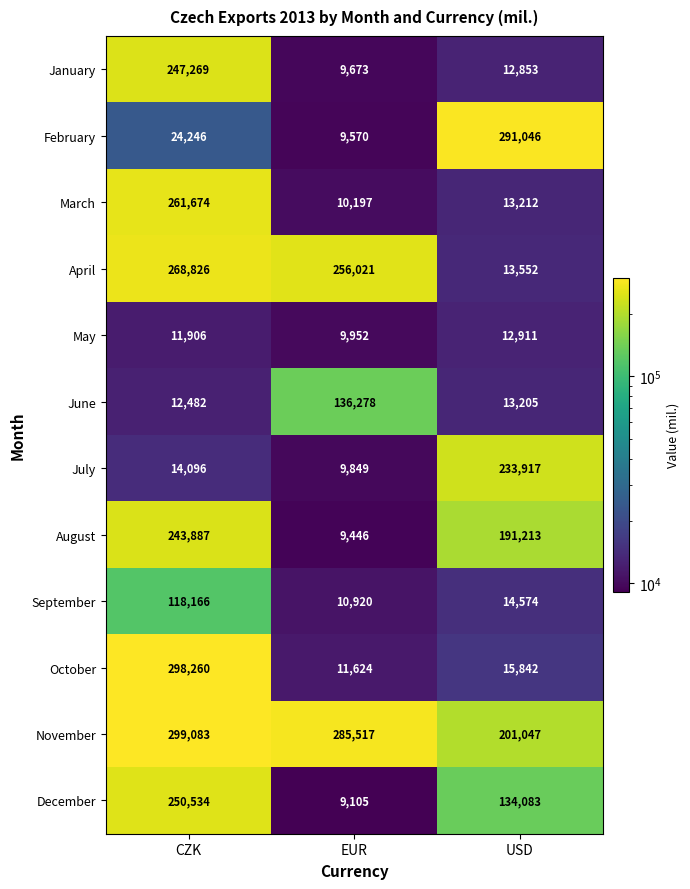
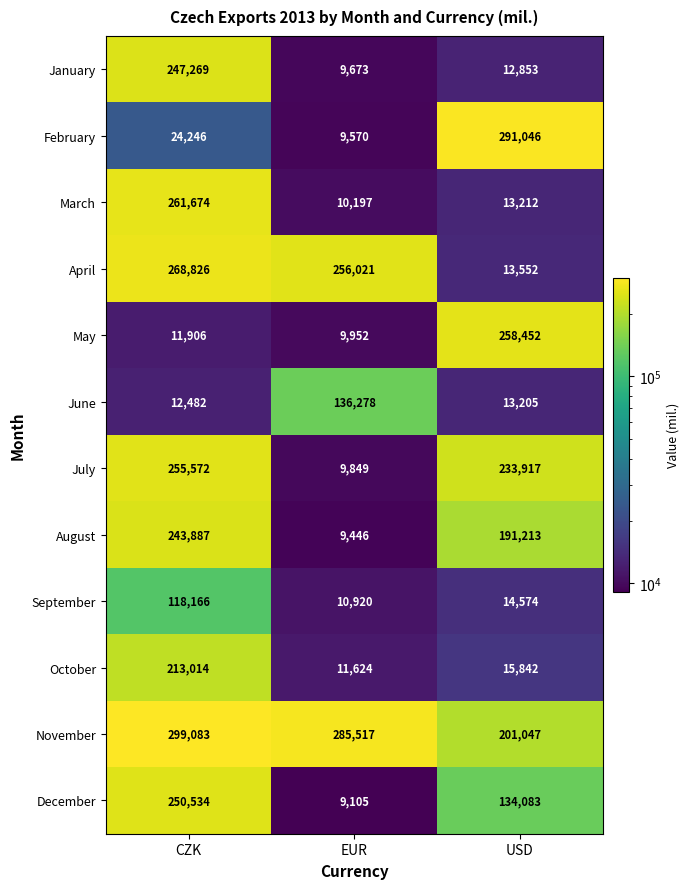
May, USD: 12,911 -> 258,452
July, CZK: 14,096 -> 255,572
October, CZK: 298,260 -> 213,014
